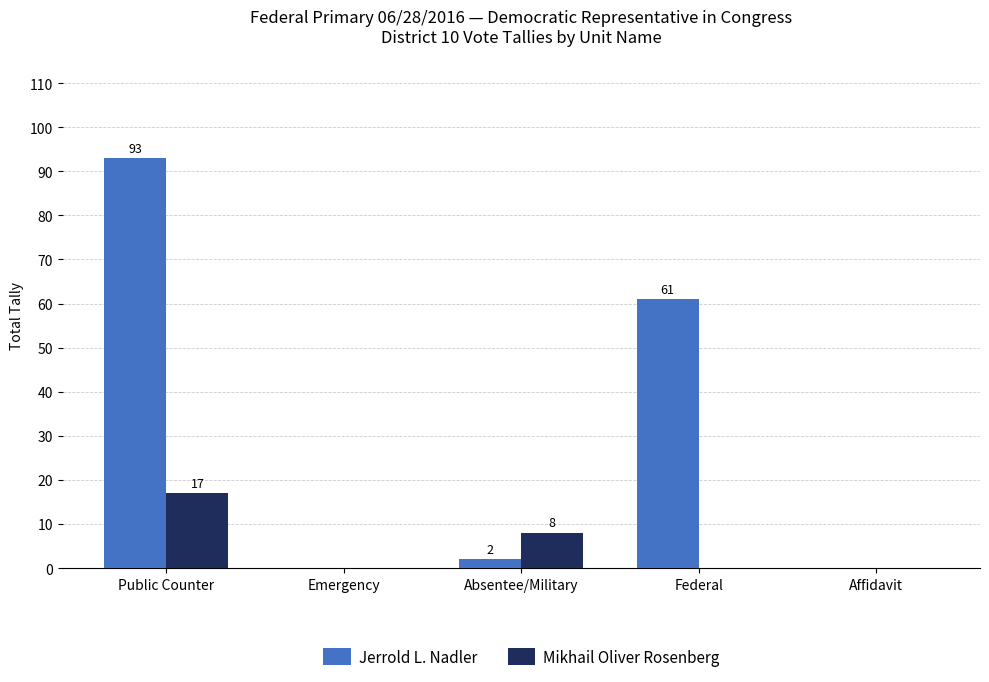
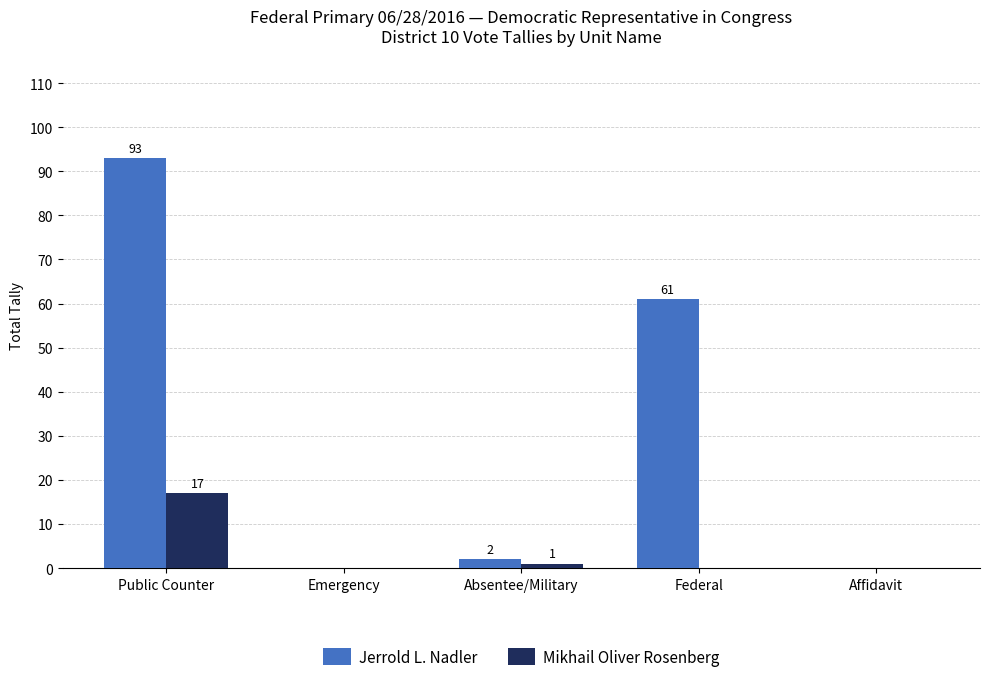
Mikhail Oliver Rosenberg, Absentee/Military: 8 -> 1
